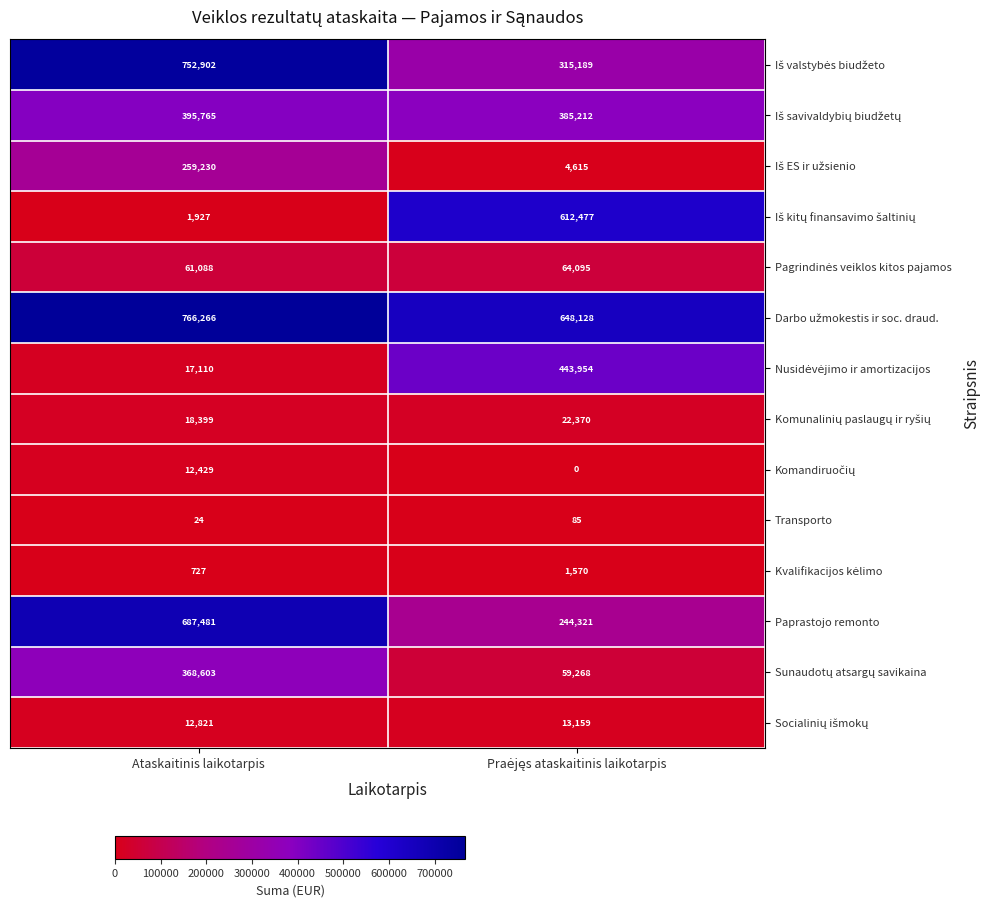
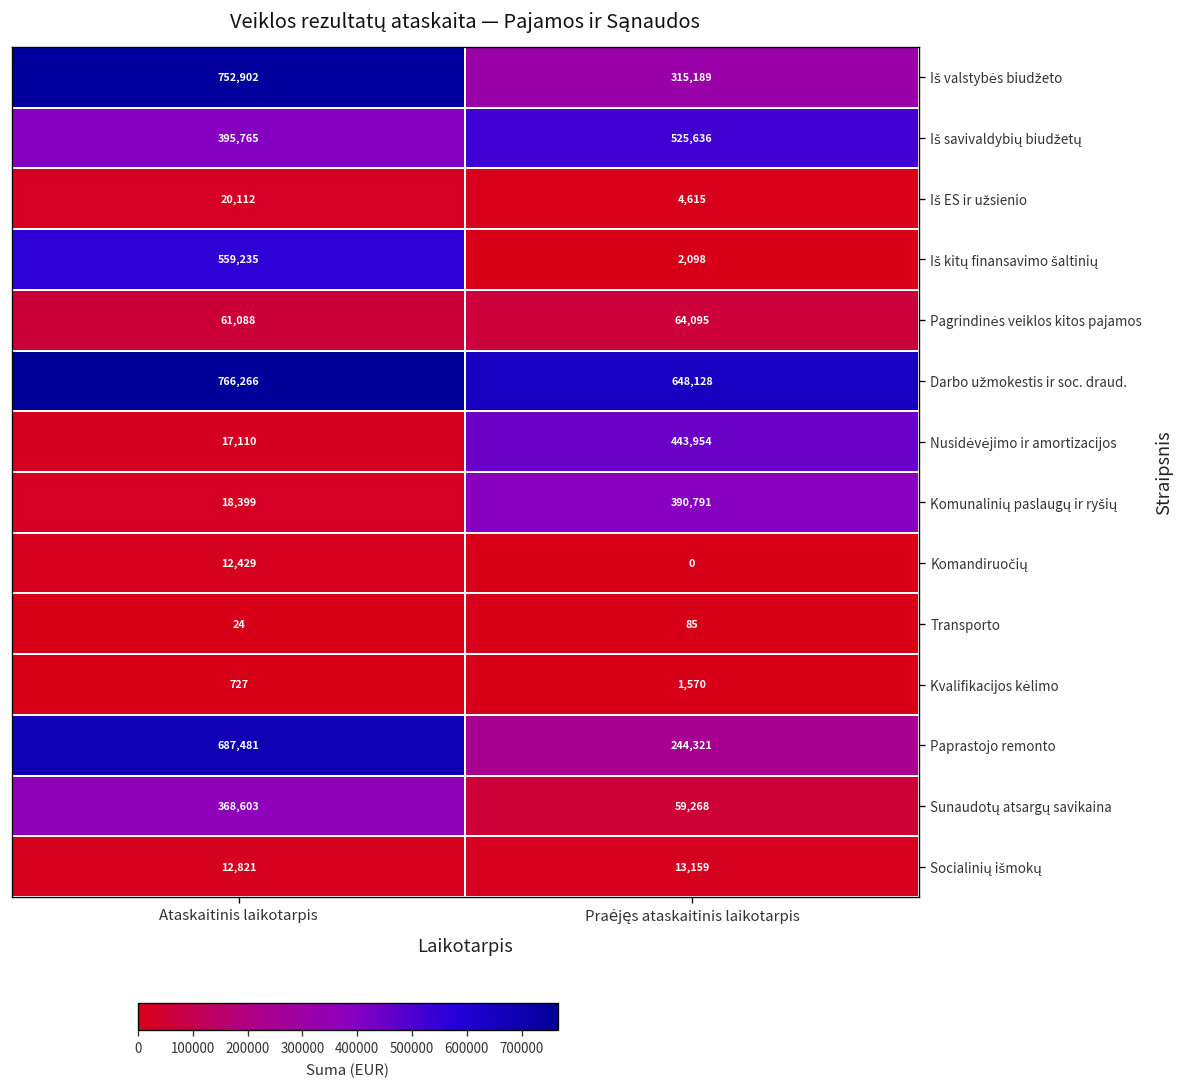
Iš savivaldybių biudžetų, Praėjęs ataskaitinis laikotarpis: 385,212 -> 525,636
Iš ES ir užsienio, Ataskaitinis laikotarpis: 259,230 -> 20,112
Iš kitų finansavimo šaltinių, Ataskaitinis laikotarpis: 1,927 -> 559,235
Iš kitų finansavimo šaltinių, Praėjęs ataskaitinis laikotarpis: 612,477 -> 2,098
Komunalinių paslaugų ir ryšių, Praėjęs ataskaitinis laikotarpis: 22,370 -> 390,791
